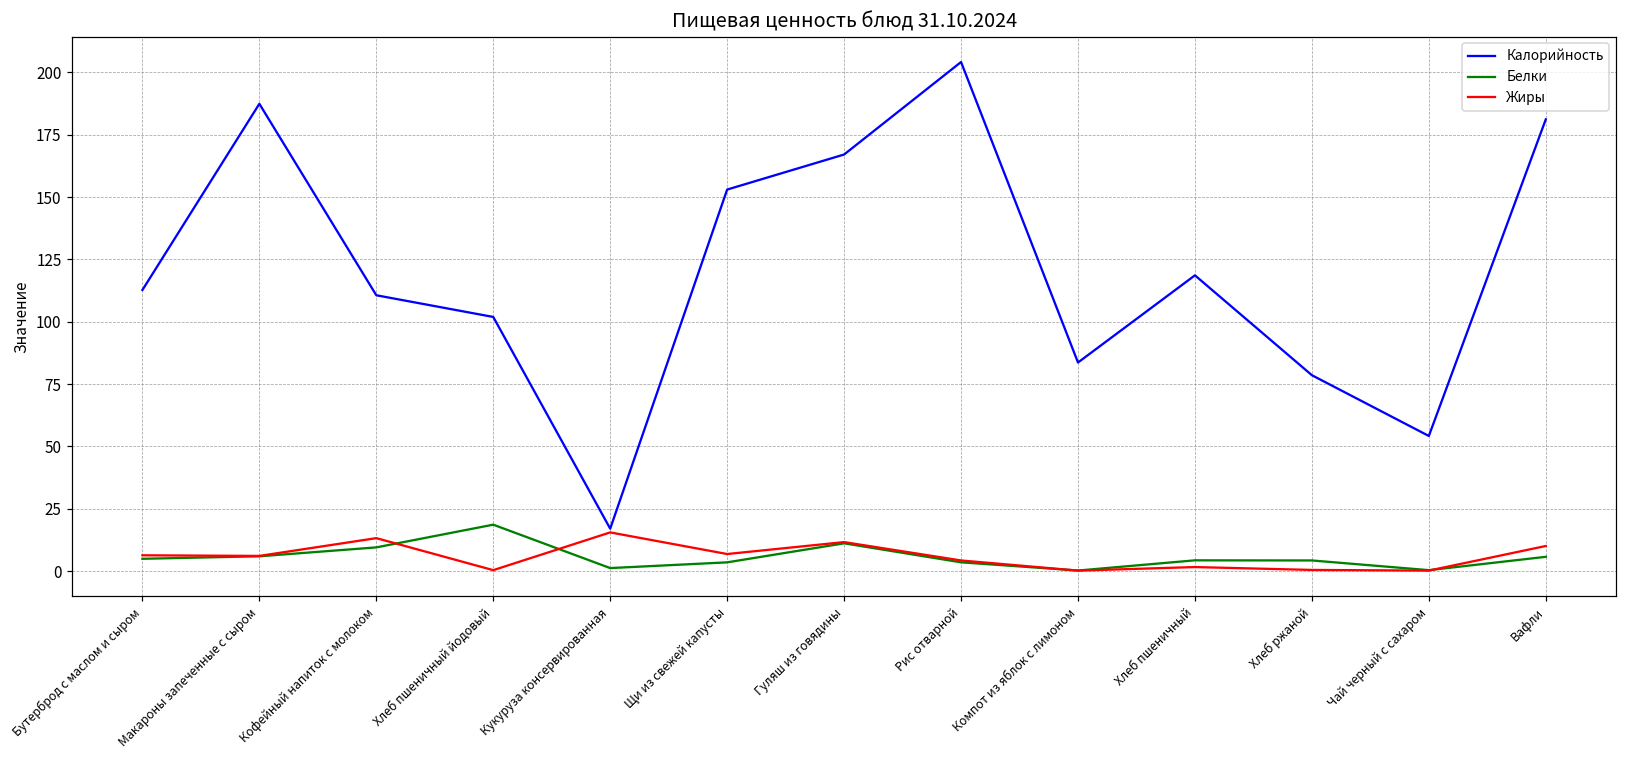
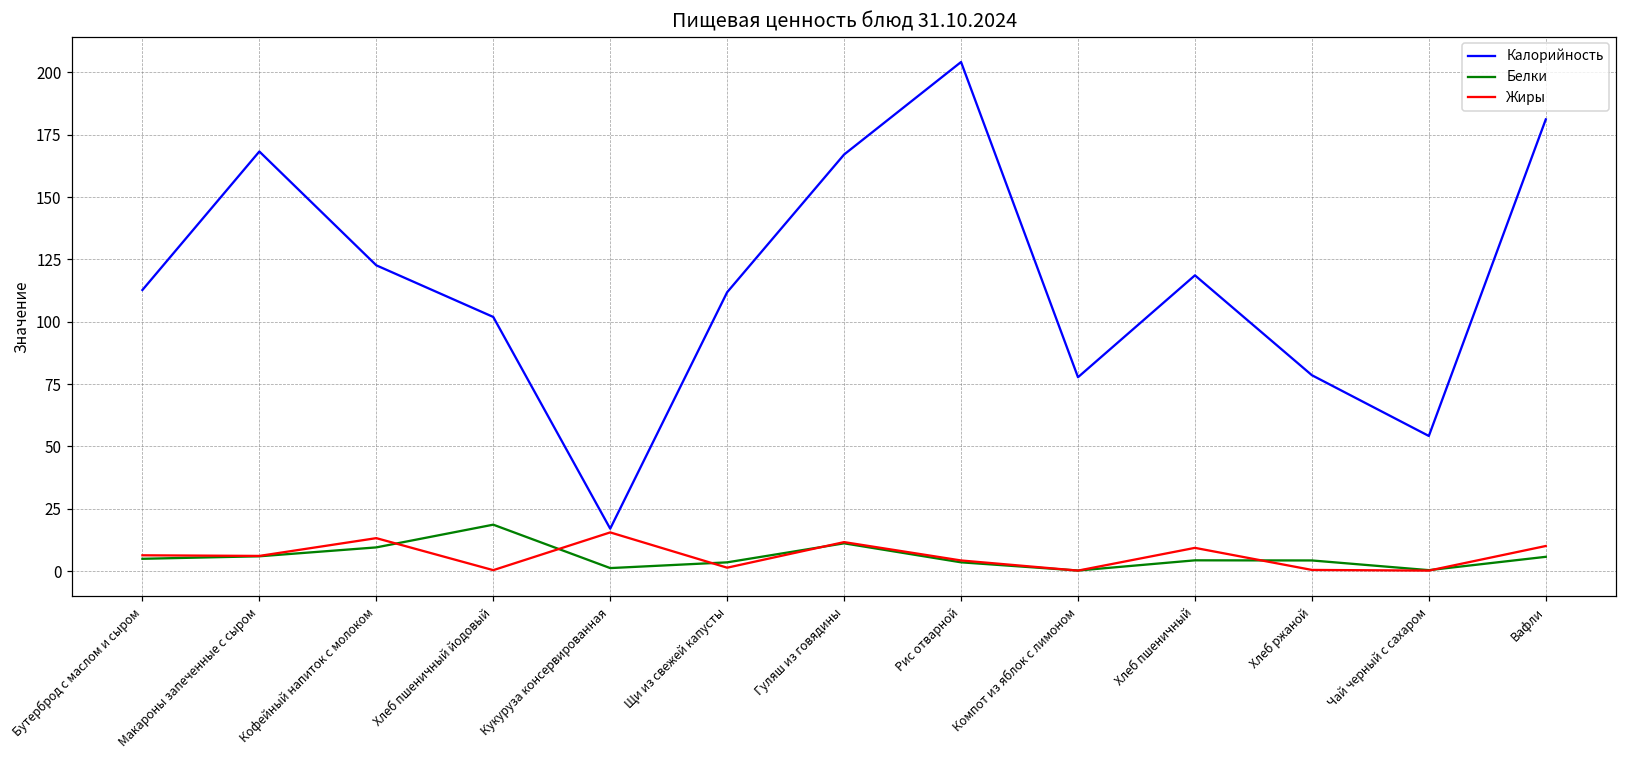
Калорийность, Макароны запеченные с сыром: 187 -> 168
Калорийность, Кофейный напиток с молоком: 111 -> 123
Калорийность, Щи из свежей капусты: 153 -> 112
Жиры, Щи из свежей капусты: 7 -> 1
Калорийность, Компот из яблок с лимоном: 84 -> 78
Жиры, Хлеб пшеничный: 2 -> 9
